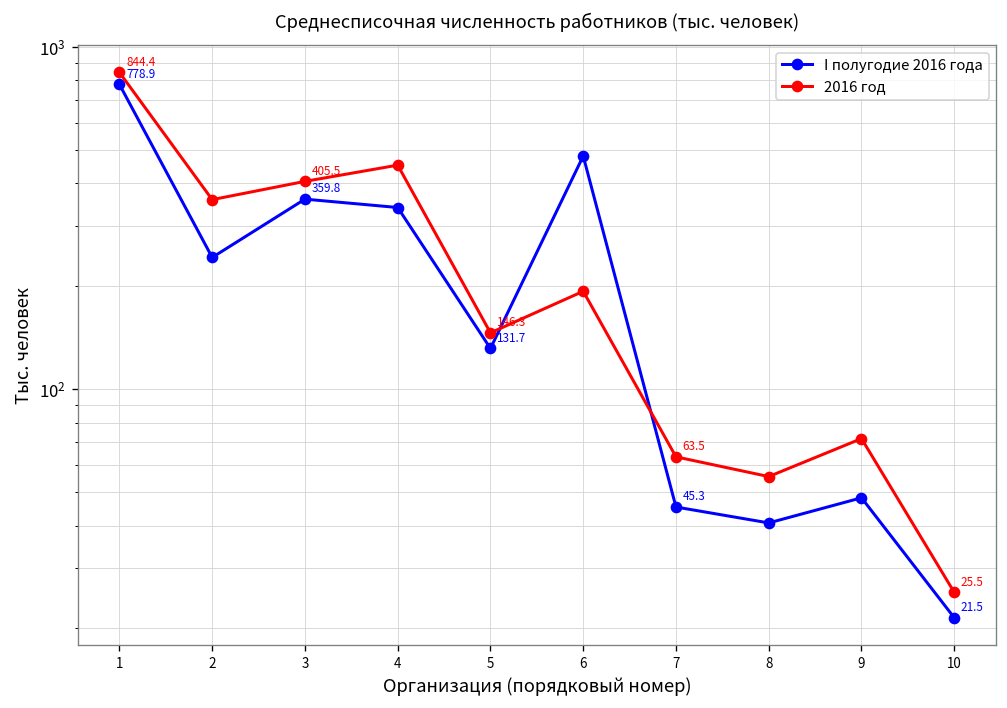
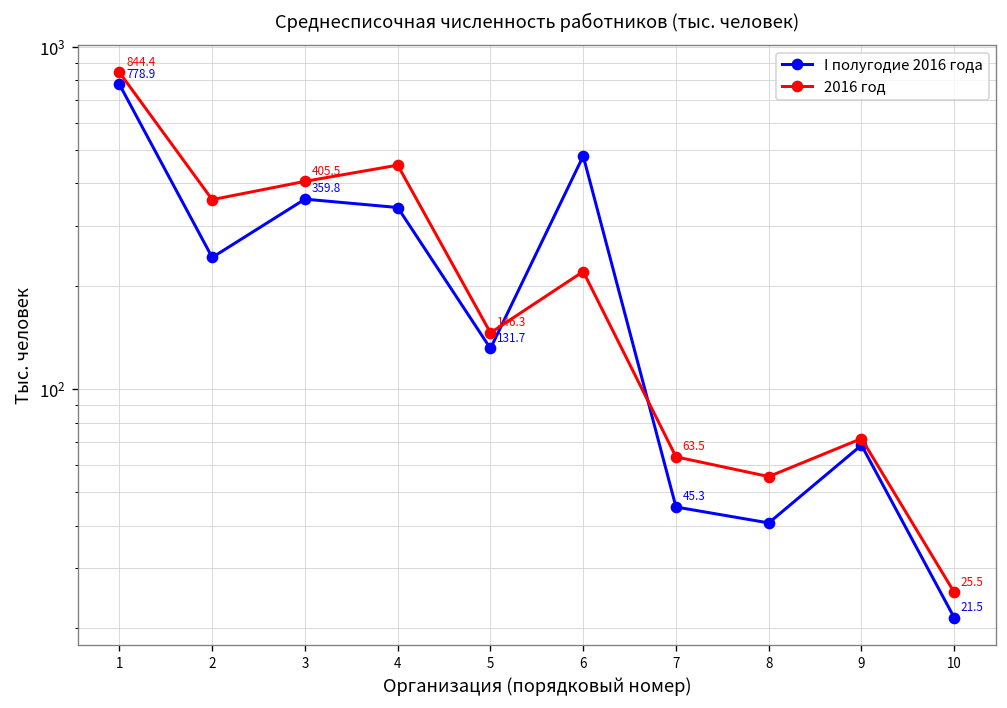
2016 год, 6: 190 -> 220
I полугодие 2016 года, 9: 48 -> 69
